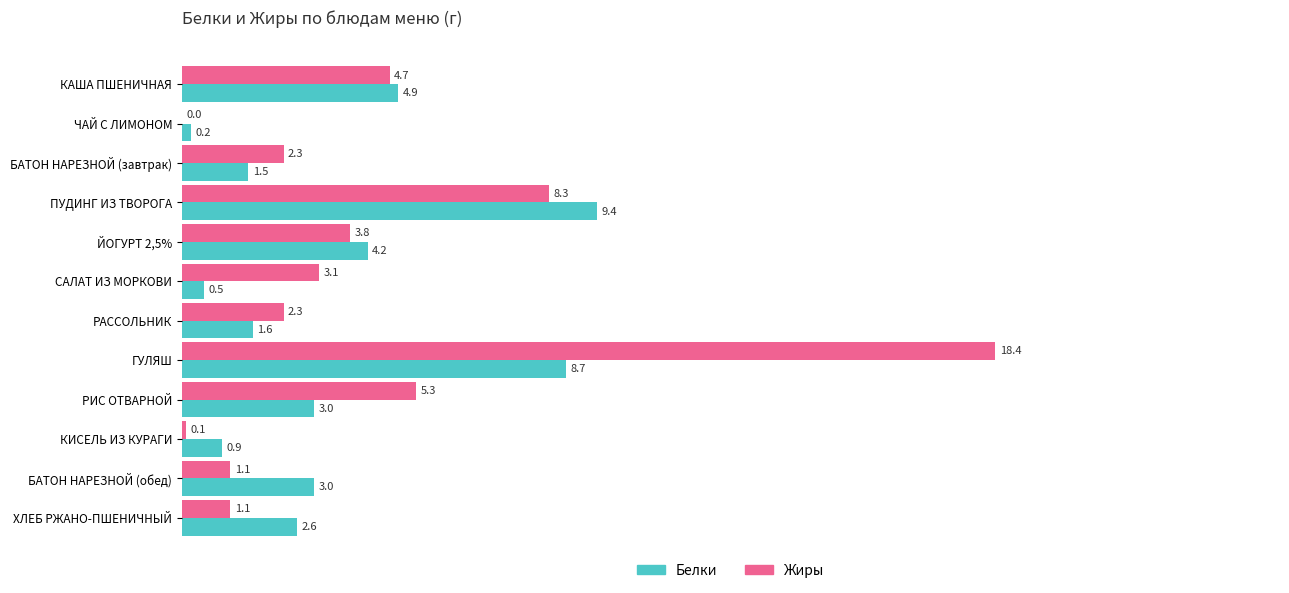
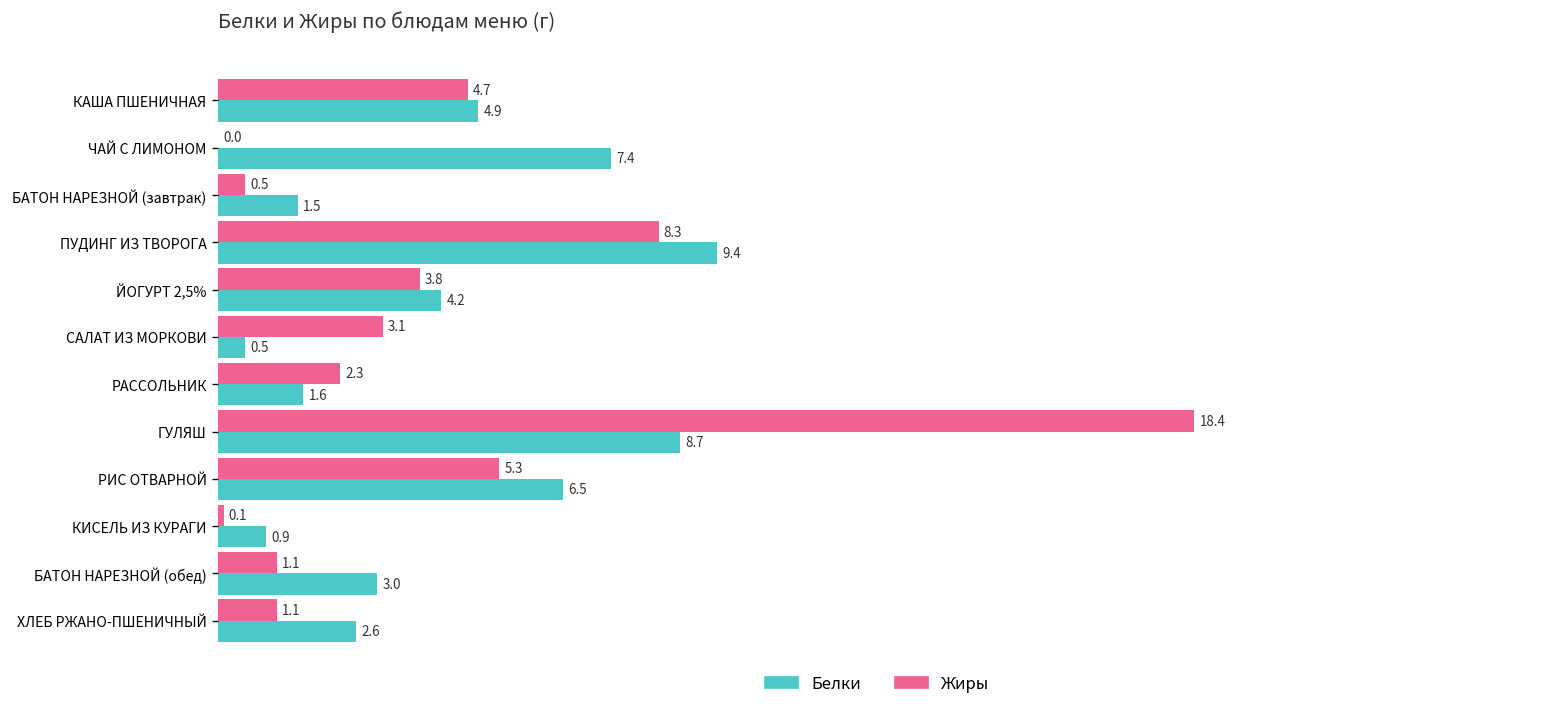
Белки, ЧАЙ С ЛИМОНОМ: 0.2 -> 7.4
Жиры, БАТОН НАРЕЗНОЙ (завтрак): 2.3 -> 0.5
Белки, РИС ОТВАРНОЙ: 3.0 -> 6.5
